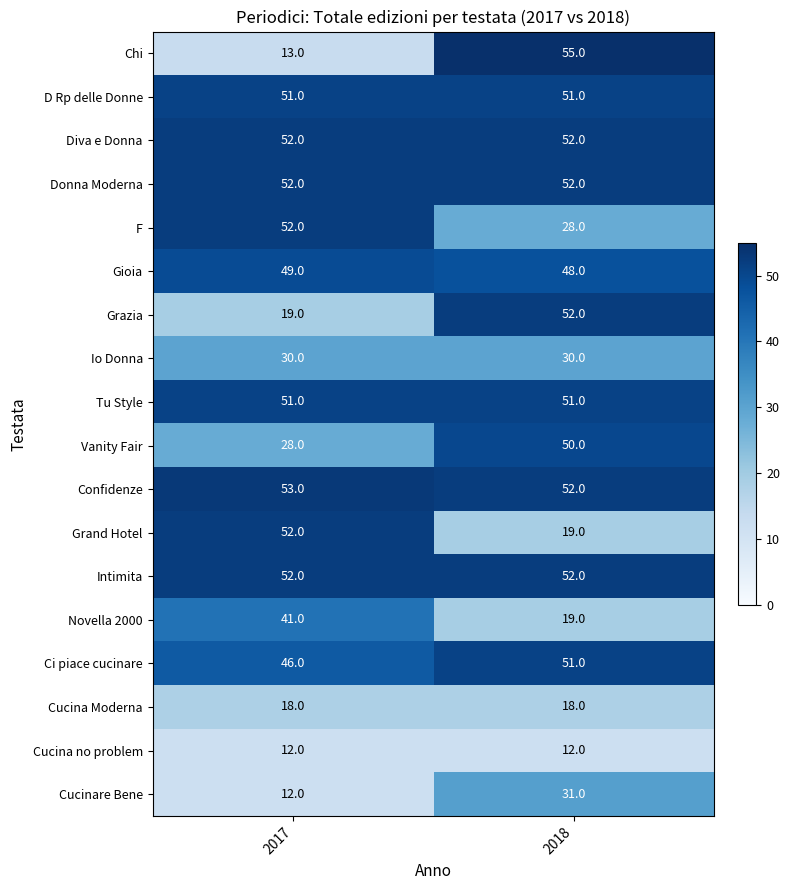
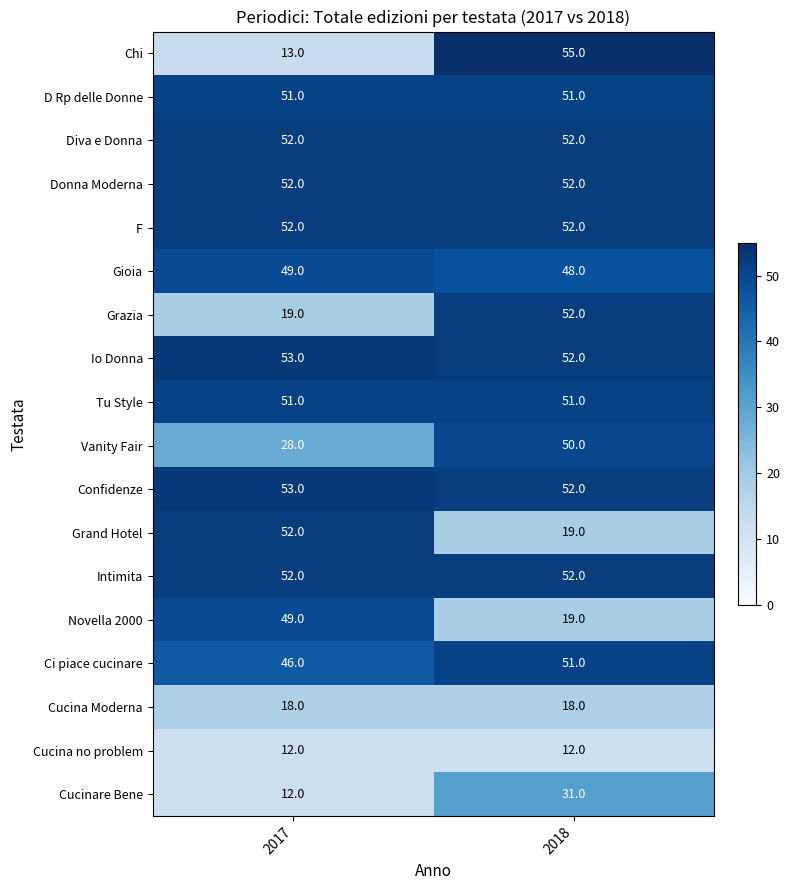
F, 2018: 28.0 -> 52.0
Io Donna, 2017: 30.0 -> 53.0
Io Donna, 2018: 30.0 -> 52.0
Novella 2000, 2017: 41.0 -> 49.0
